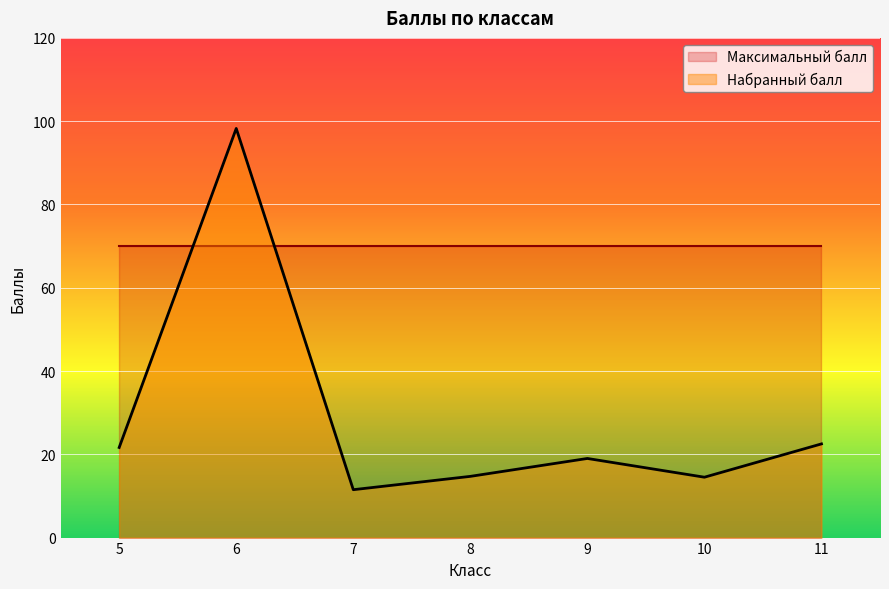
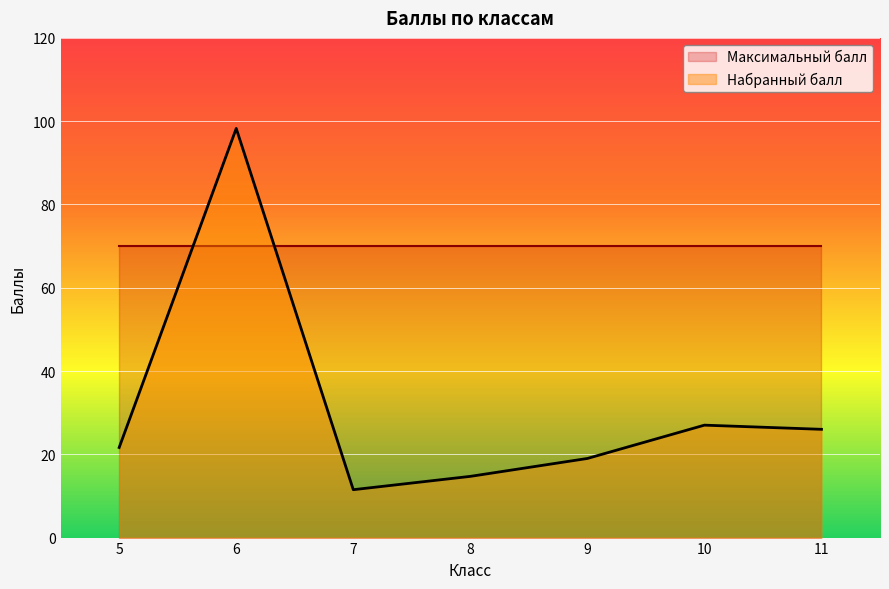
Набранный балл, 10: 15 -> 27
Набранный балл, 11: 23 -> 26
